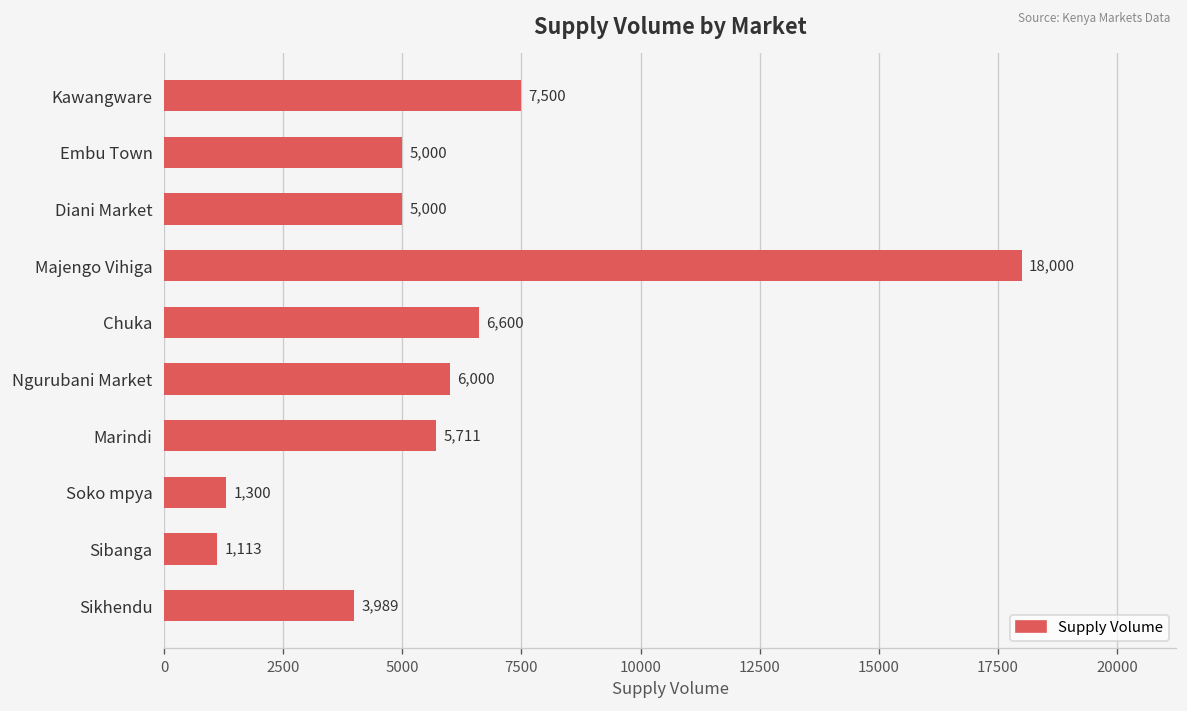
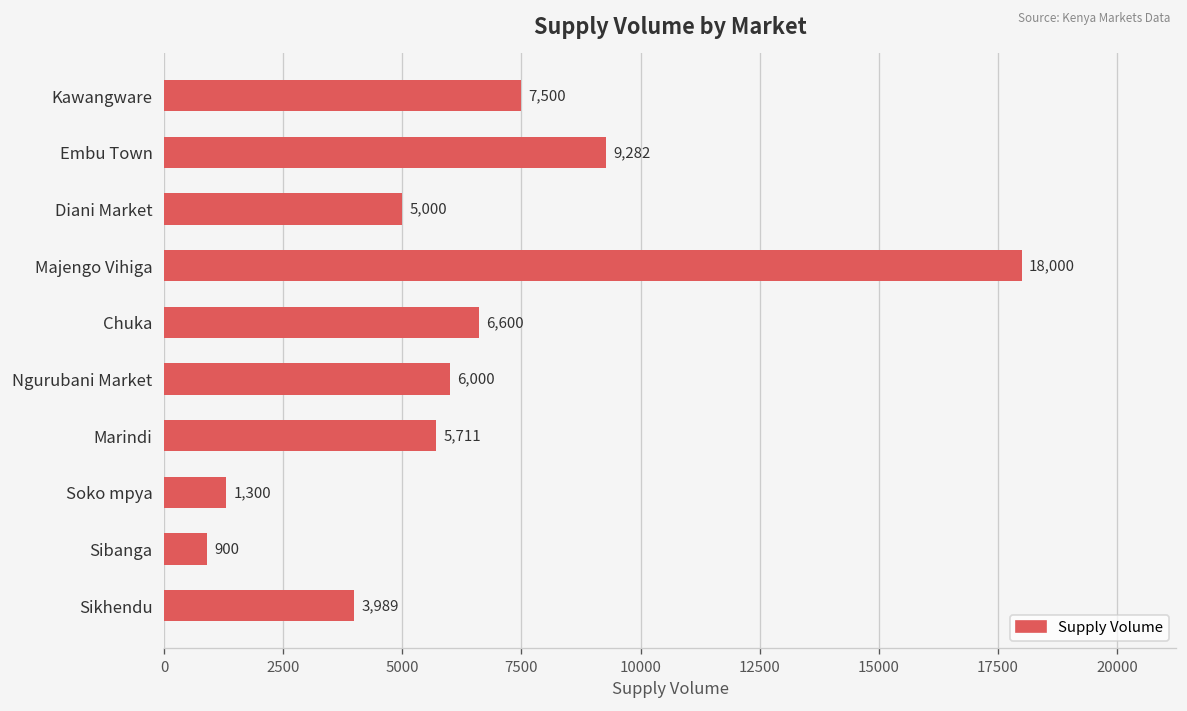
Embu Town: 5,000 -> 9,282
Sibanga: 1,113 -> 900
